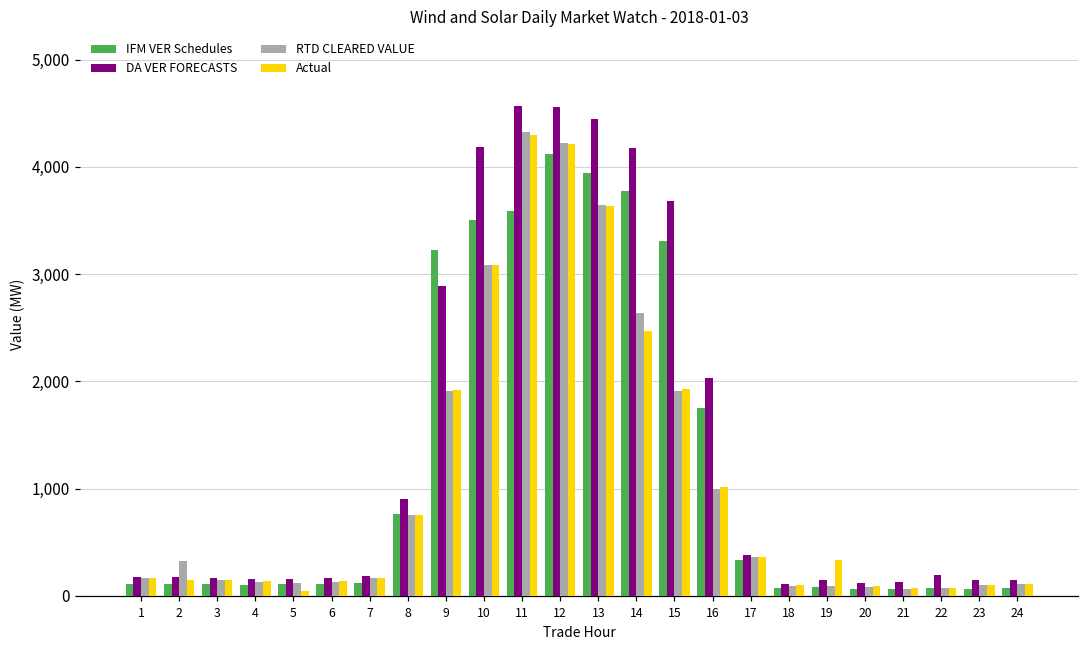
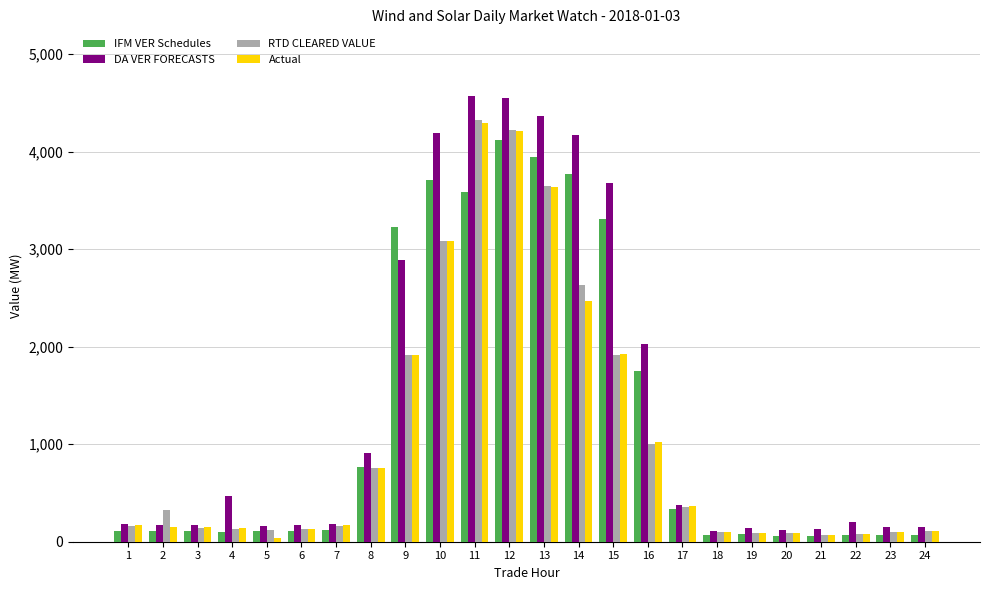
DA VER FORECASTS, 4: 200 -> 500
IFM VER Schedules, 10: 3,500 -> 3,700
DA VER FORECASTS, 13: 4,450 -> 4,360
Actual, 19: 300 -> 100
